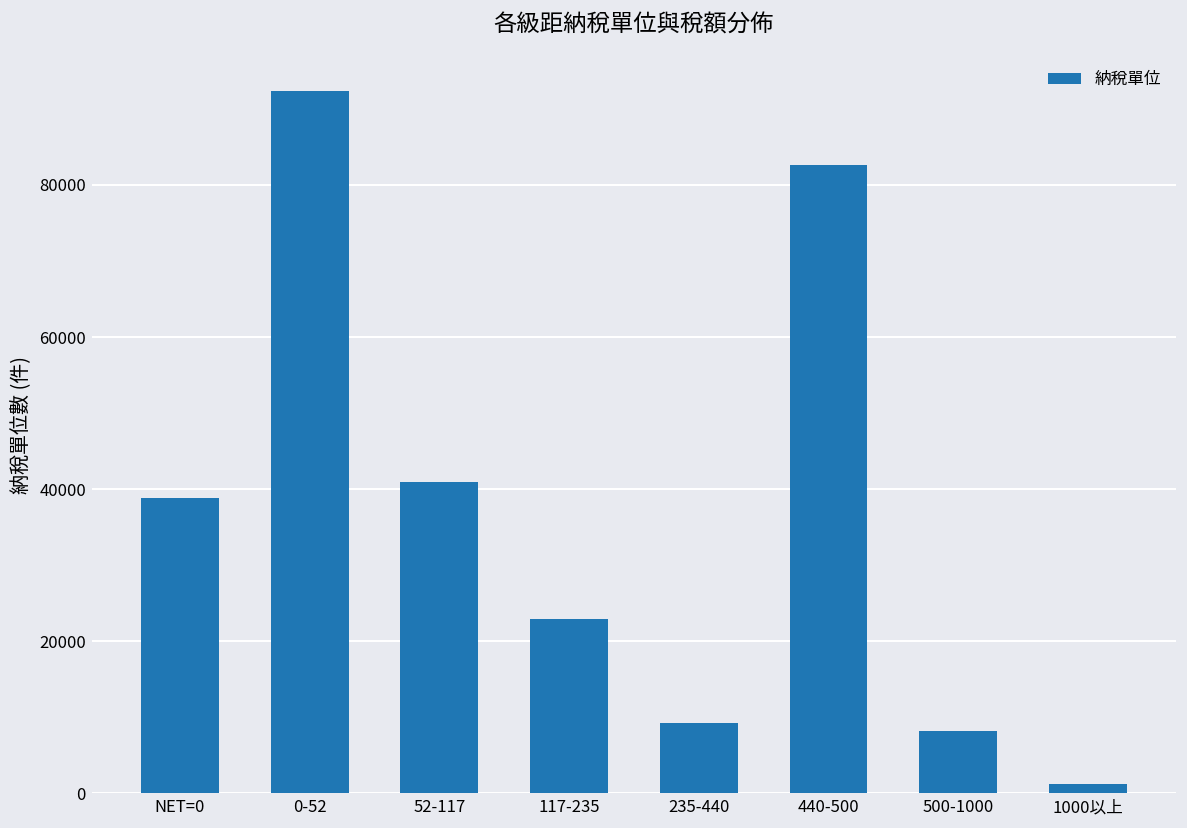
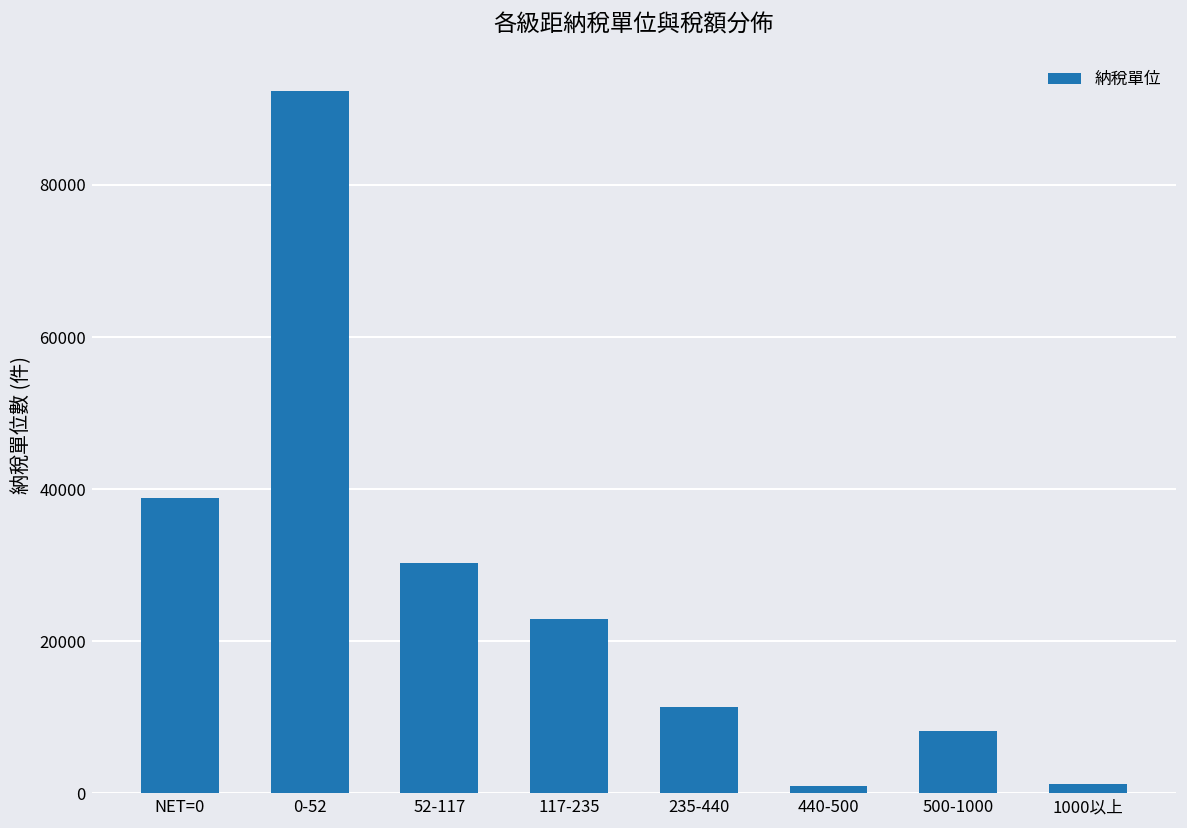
52-117: 41000 -> 30000
235-440: 9000 -> 11000
440-500: 83000 -> 1000
